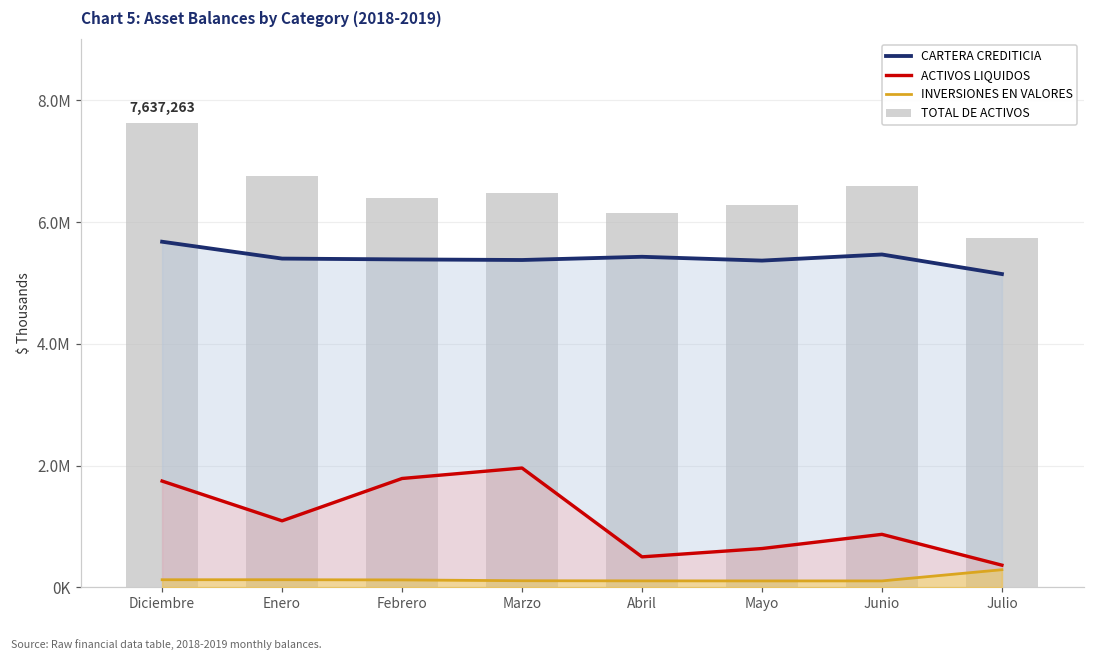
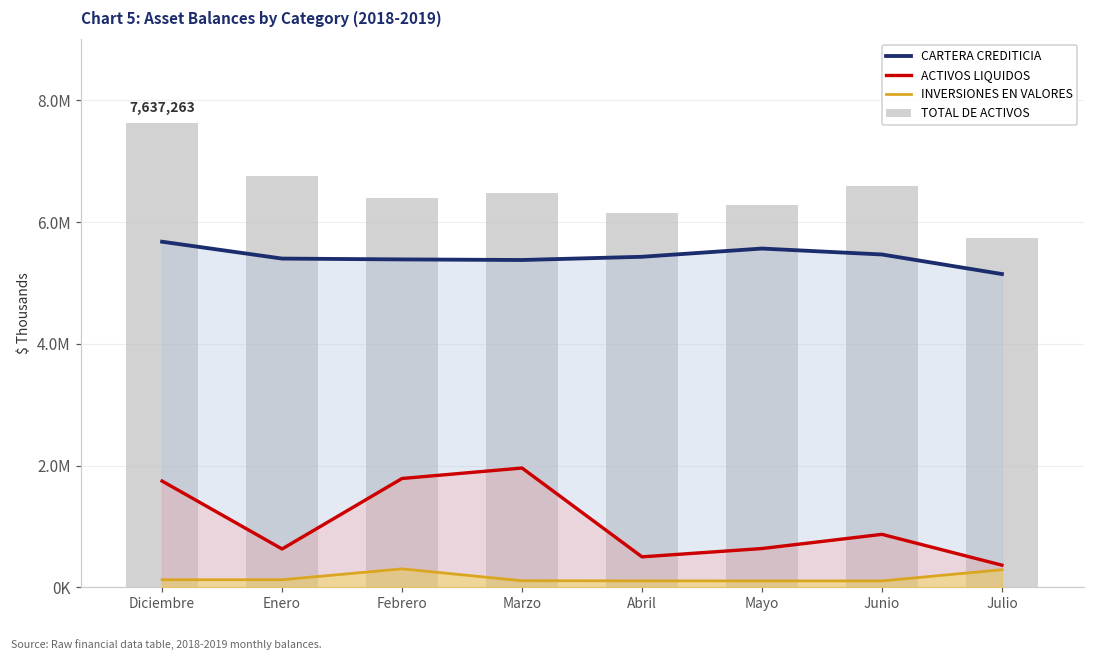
ACTIVOS LIQUIDOS, Enero: 1100000 -> 600000
INVERSIONES EN VALORES, Febrero: 100000 -> 300000
CARTERA CREDITICIA, Mayo: 5400000 -> 5600000
